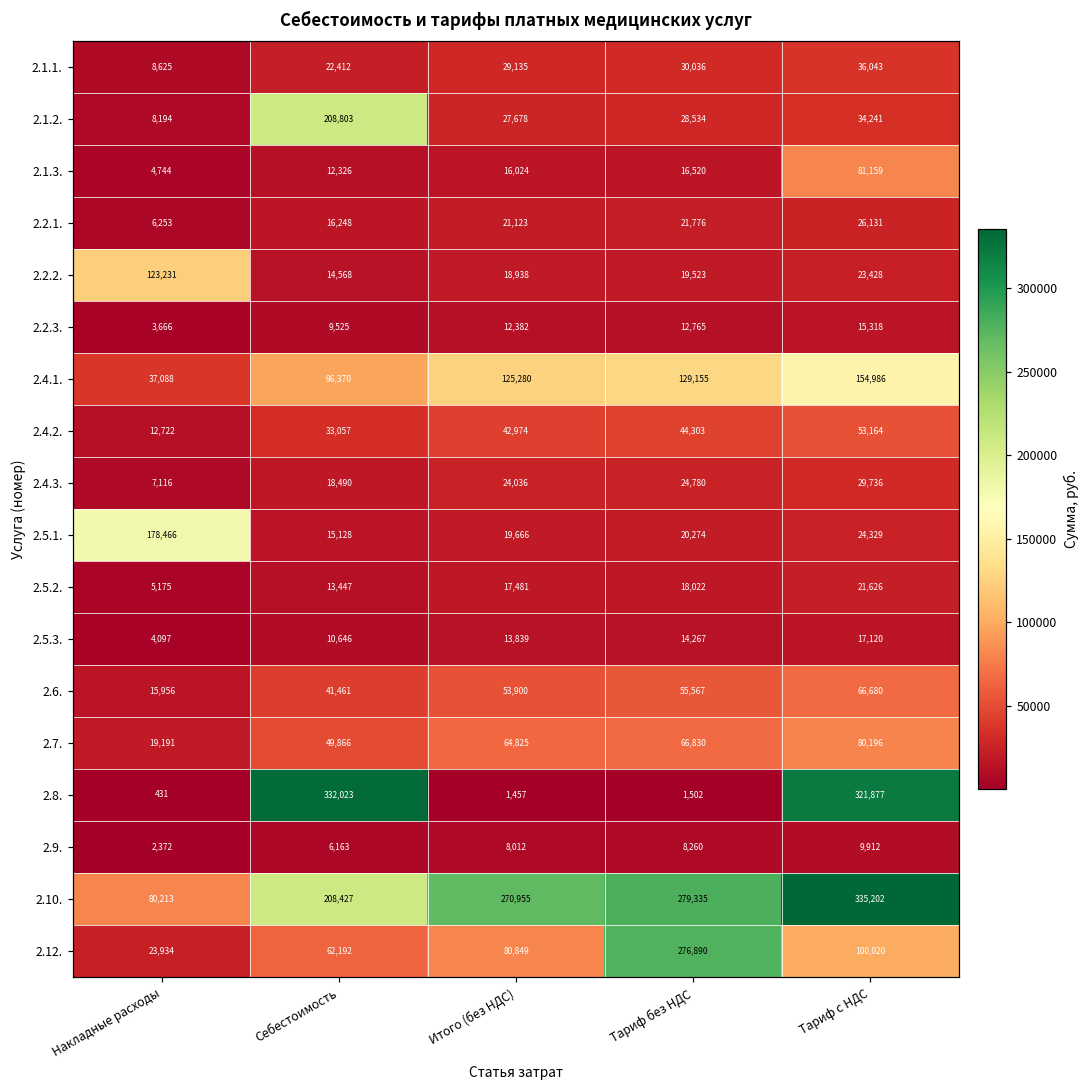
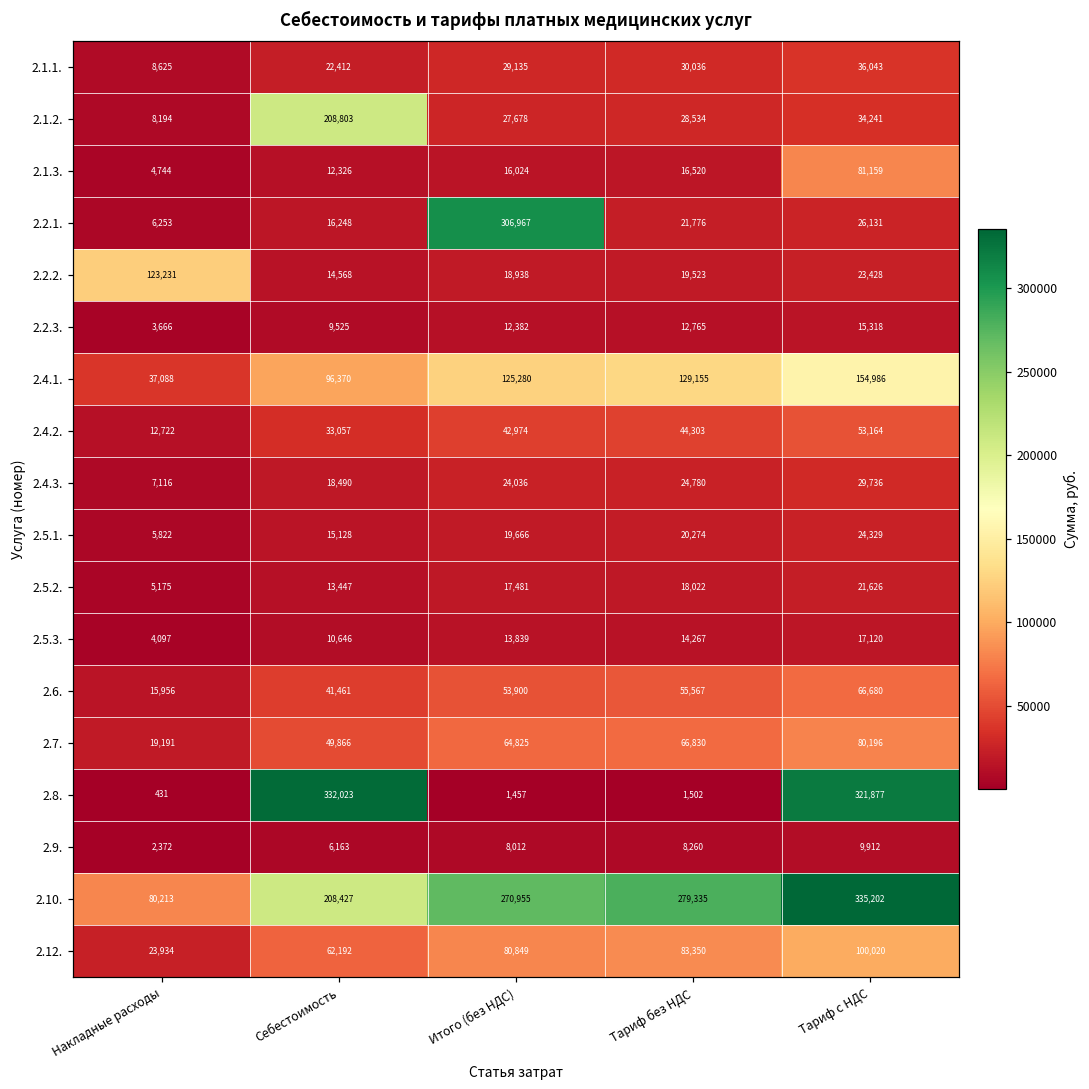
2.2.1., Итого (без НДС): 21,123 -> 306,967
2.5.1., Накладные расходы: 178,466 -> 5,822
2.12., Тариф без НДС: 276,890 -> 83,350
